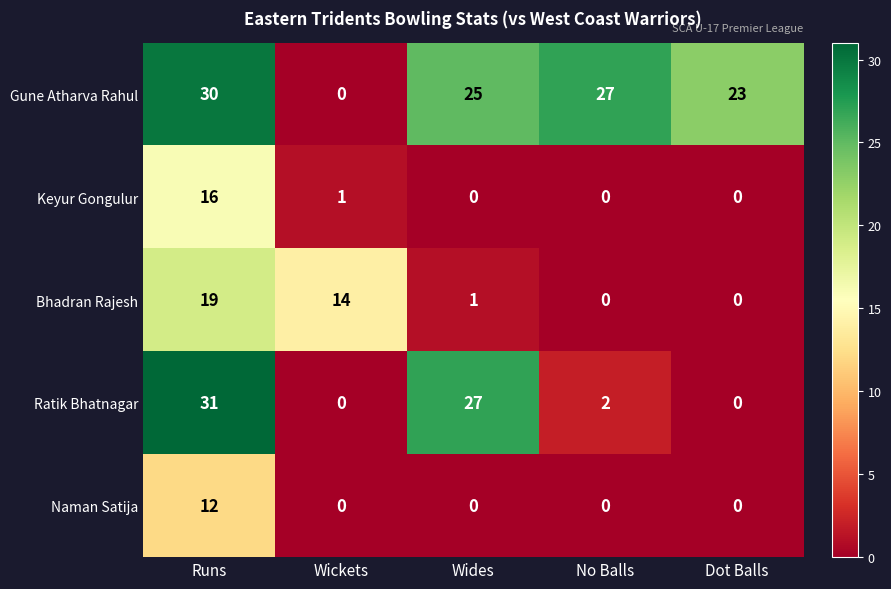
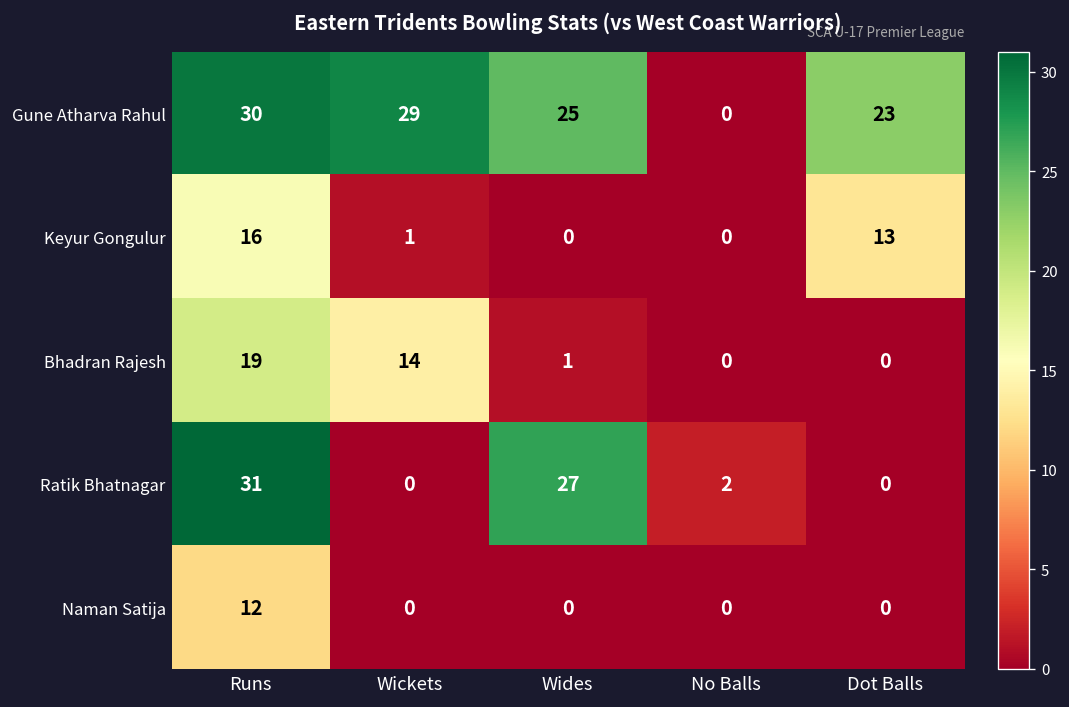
Gune Atharva Rahul, Wickets: 0 -> 29
Gune Atharva Rahul, No Balls: 27 -> 0
Keyur Gongulur, Dot Balls: 0 -> 13
